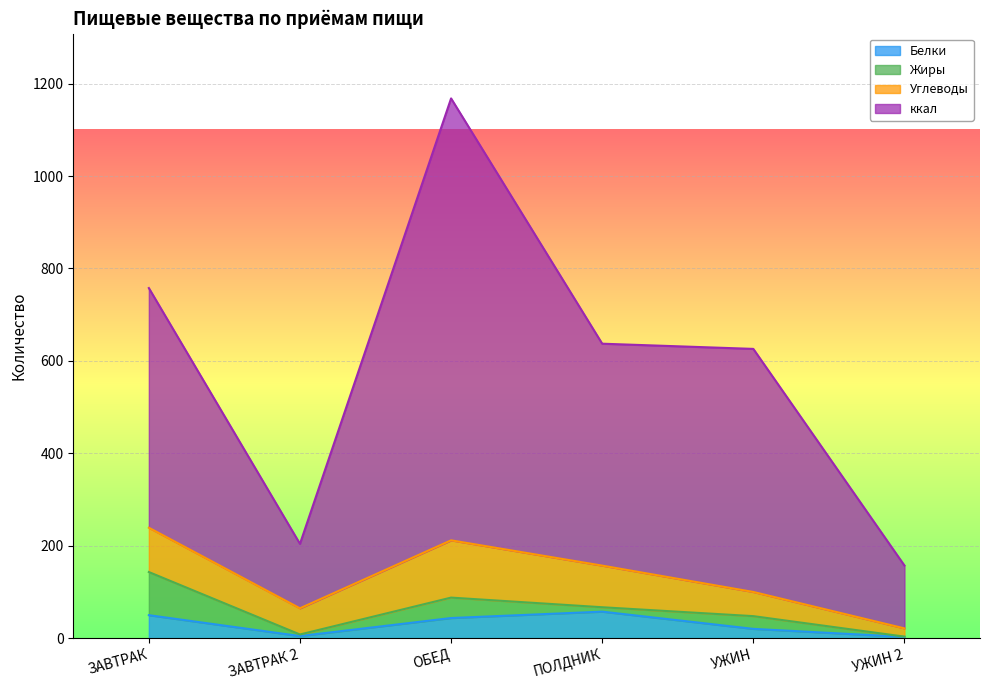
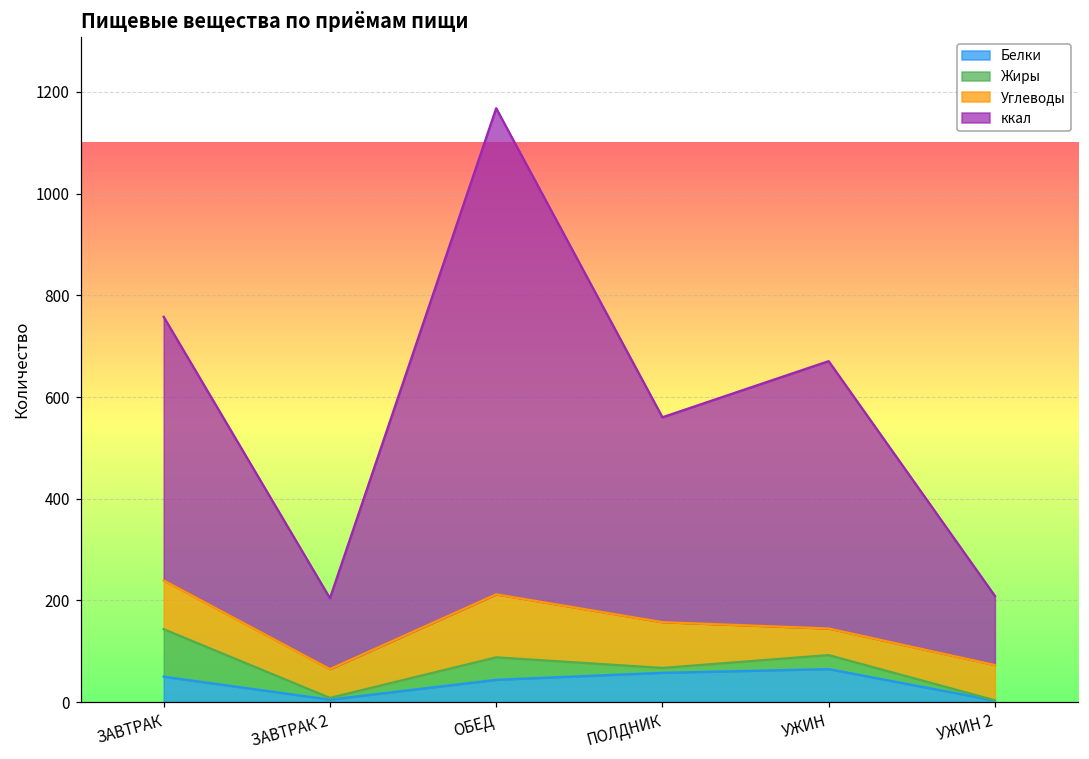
ккал, ПОЛДНИК: 480 -> 400
Белки, УЖИН: 20 -> 60
Углеводы, УЖИН 2: 20 -> 70
